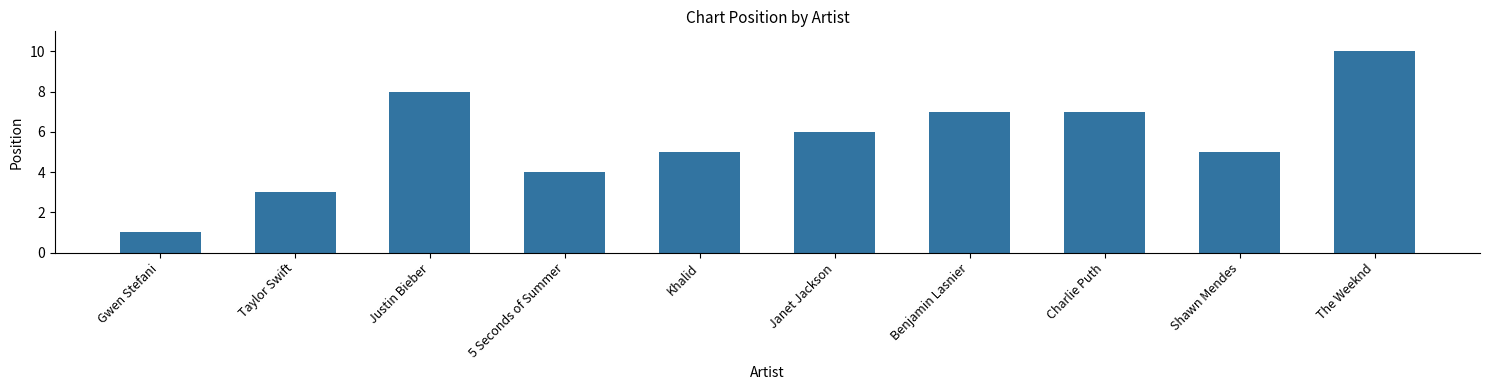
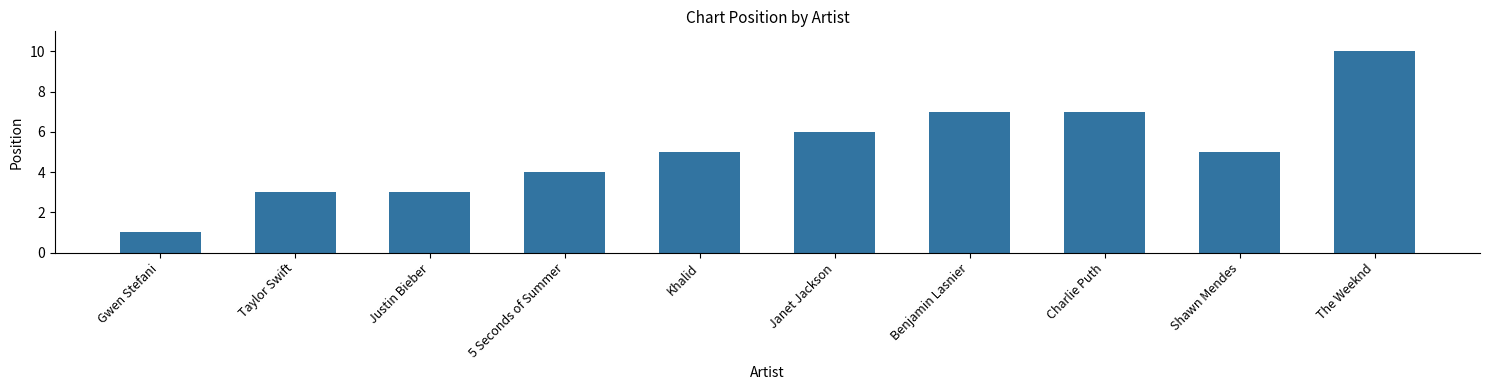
Justin Bieber: 8 -> 3
